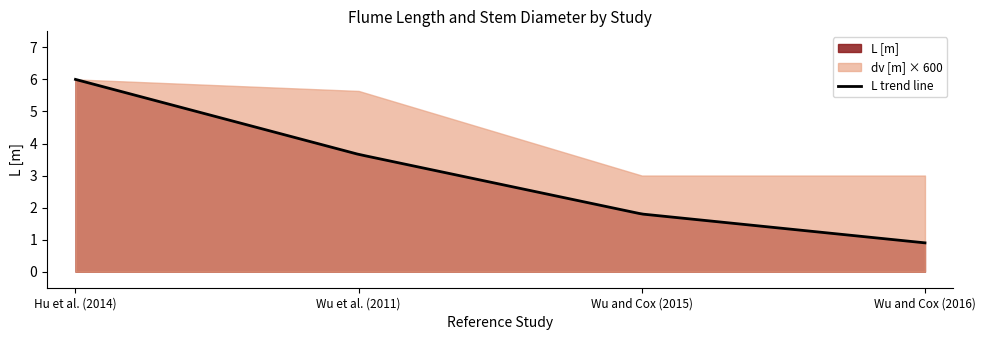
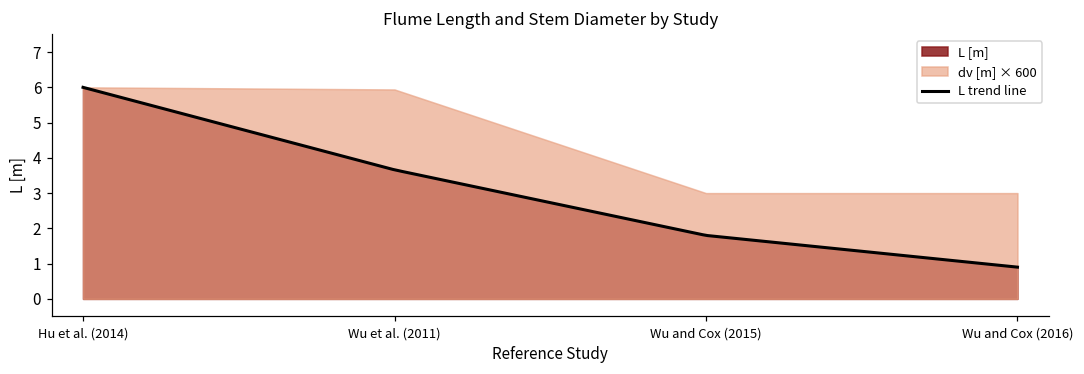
dv [m] × 600, Wu et al. (2011): 5.6 -> 5.9
